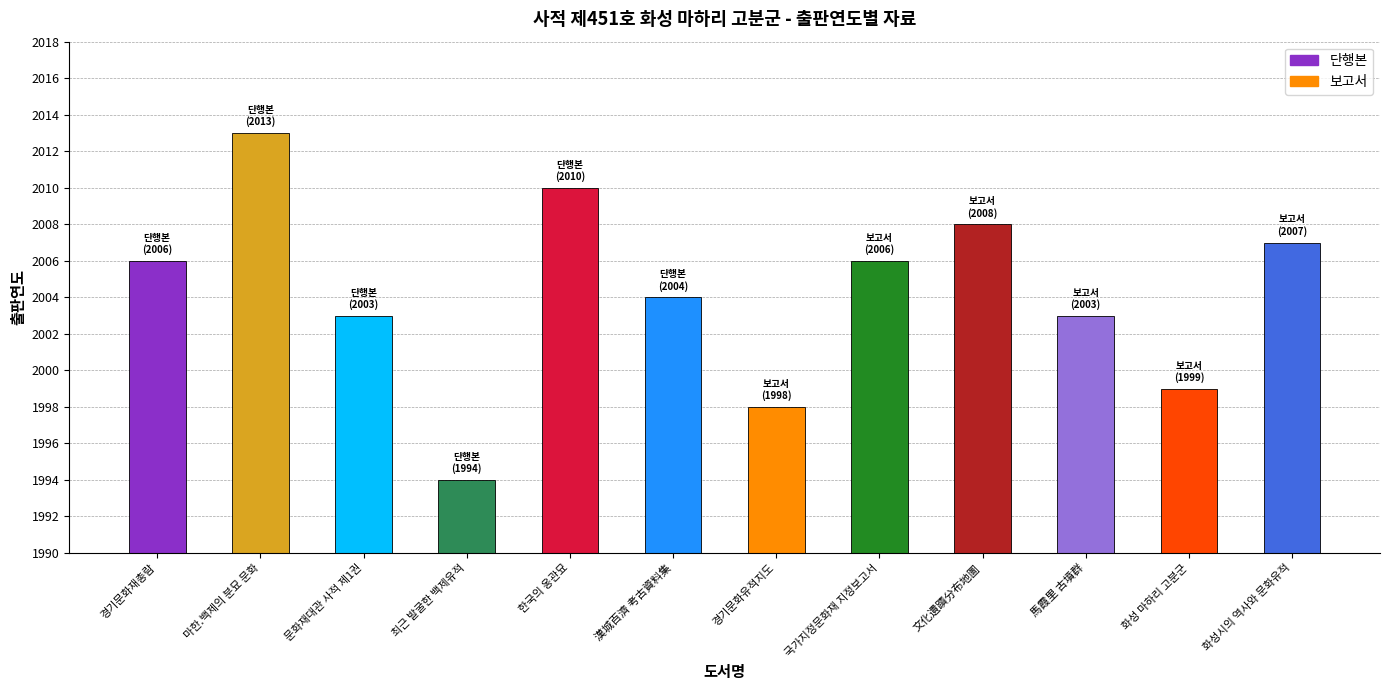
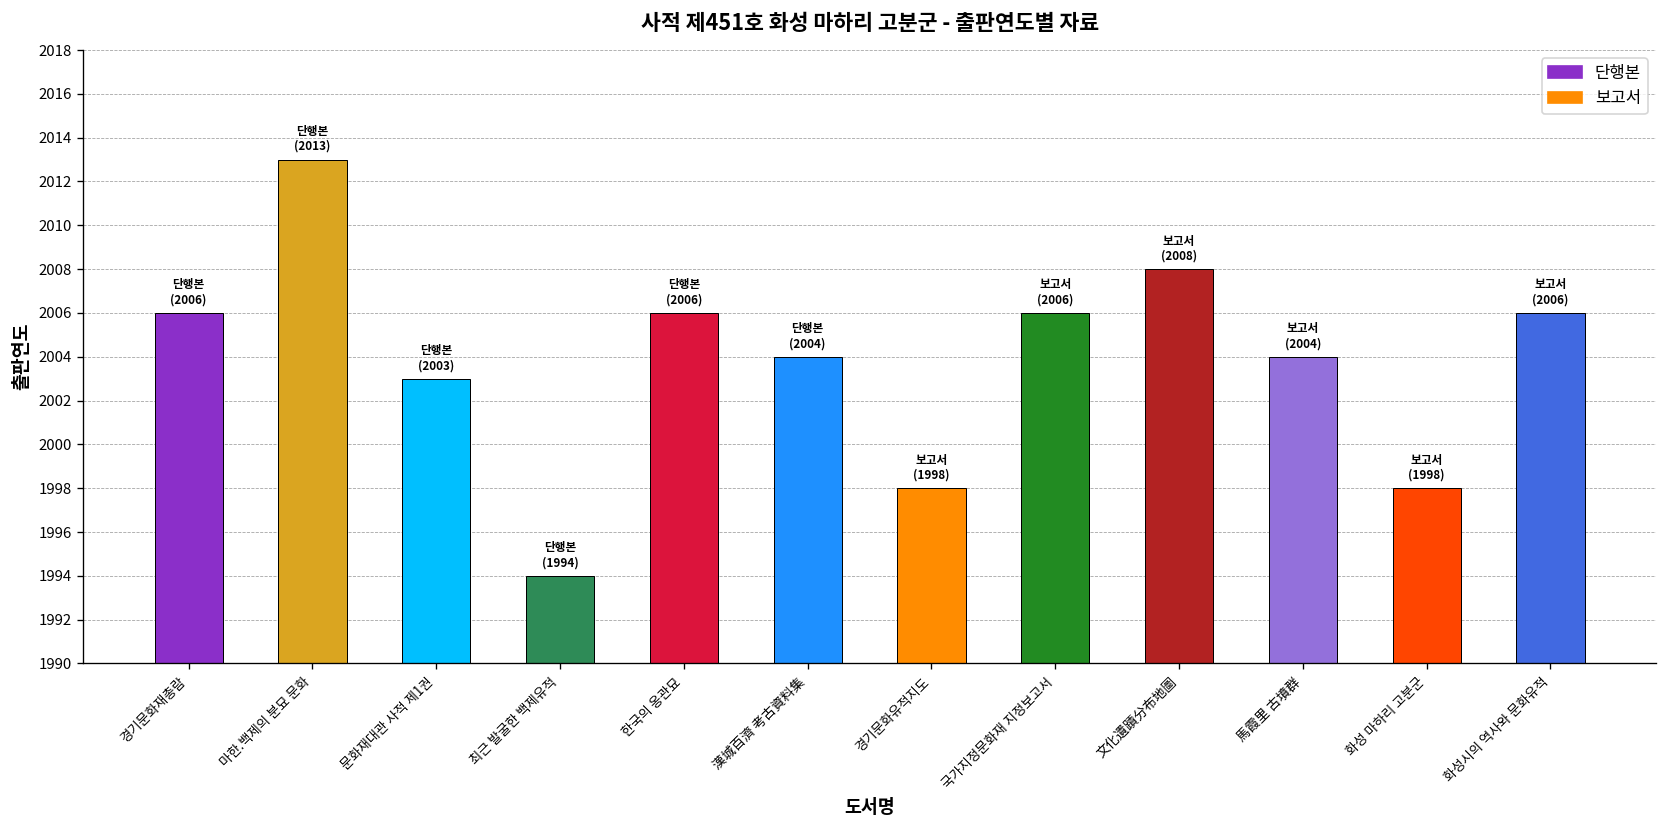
한국의 옹관묘: (2010) -> (2006)
馬霞里 古墳群: (2003) -> (2004)
화성 마하리 고분군: (1999) -> (1998)
화성시의 역사와 문화유적: (2007) -> (2006)
